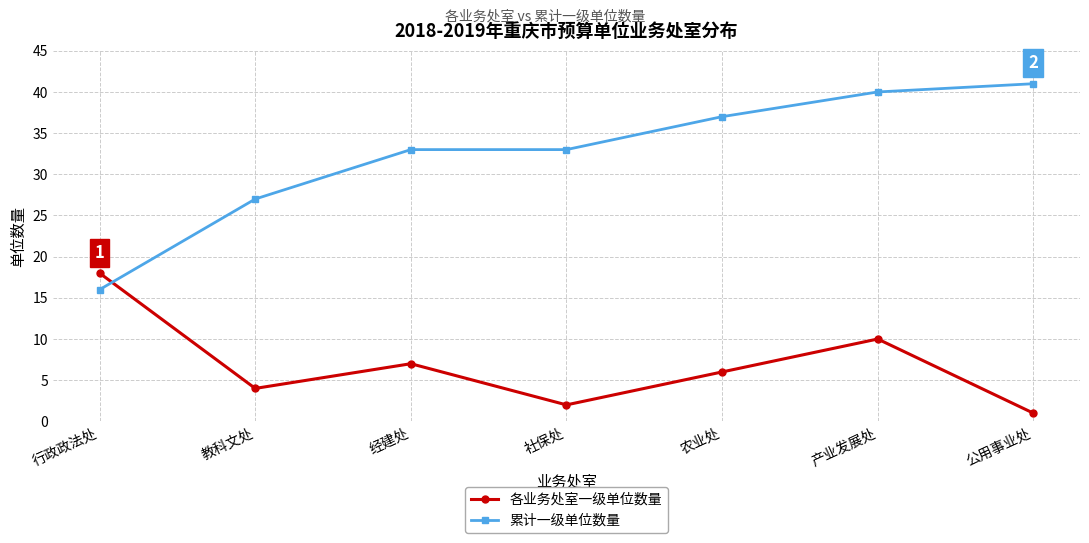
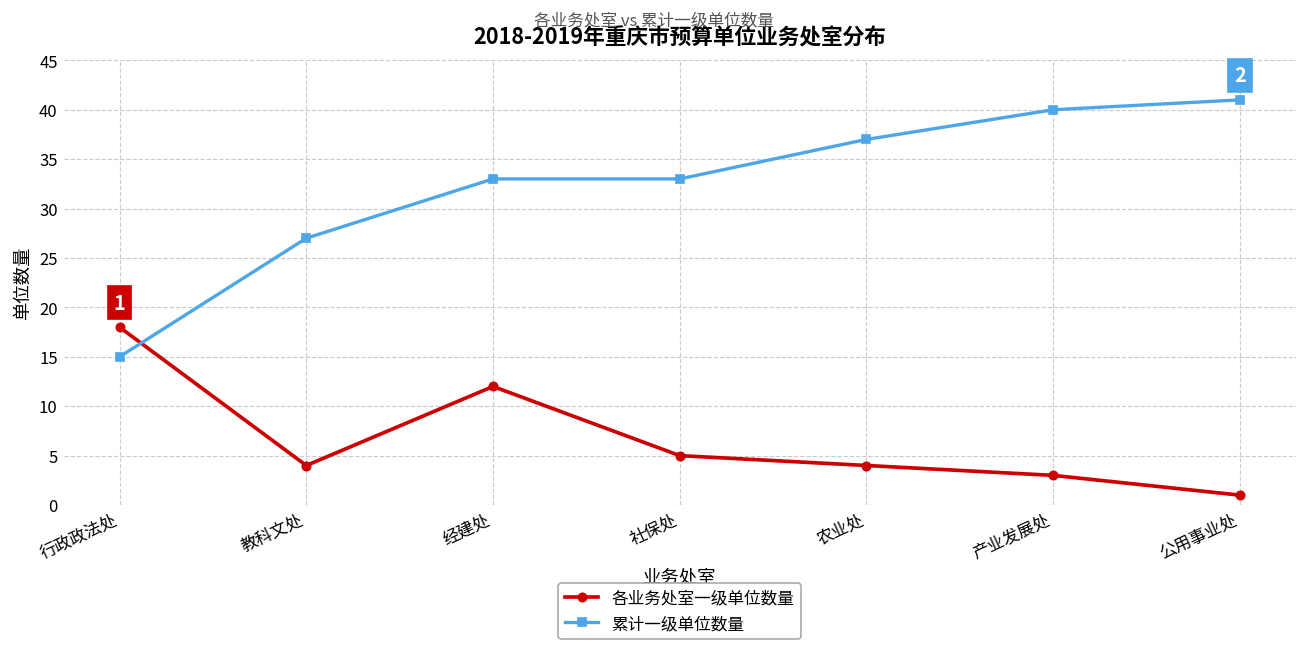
累计一级单位数量, 行政政法处: 16 -> 15
各业务处室一级单位数量, 经建处: 7 -> 12
各业务处室一级单位数量, 社保处: 2 -> 5
各业务处室一级单位数量, 农业处: 6 -> 4
各业务处室一级单位数量, 产业发展处: 10 -> 3
